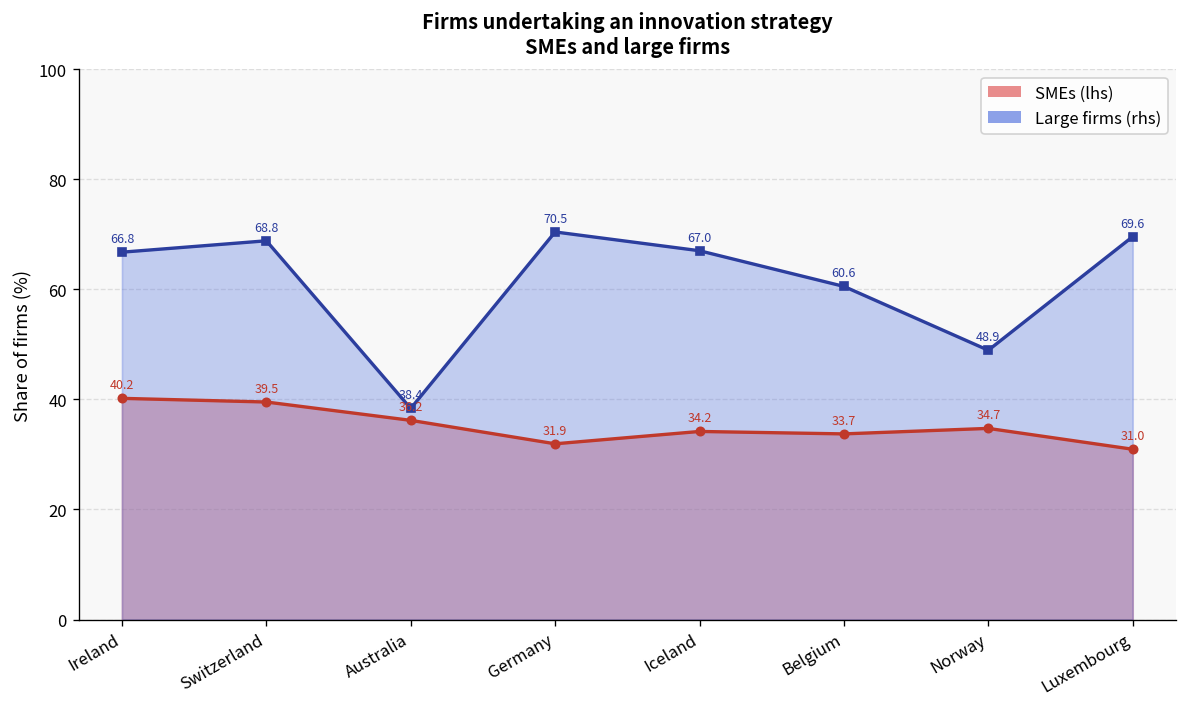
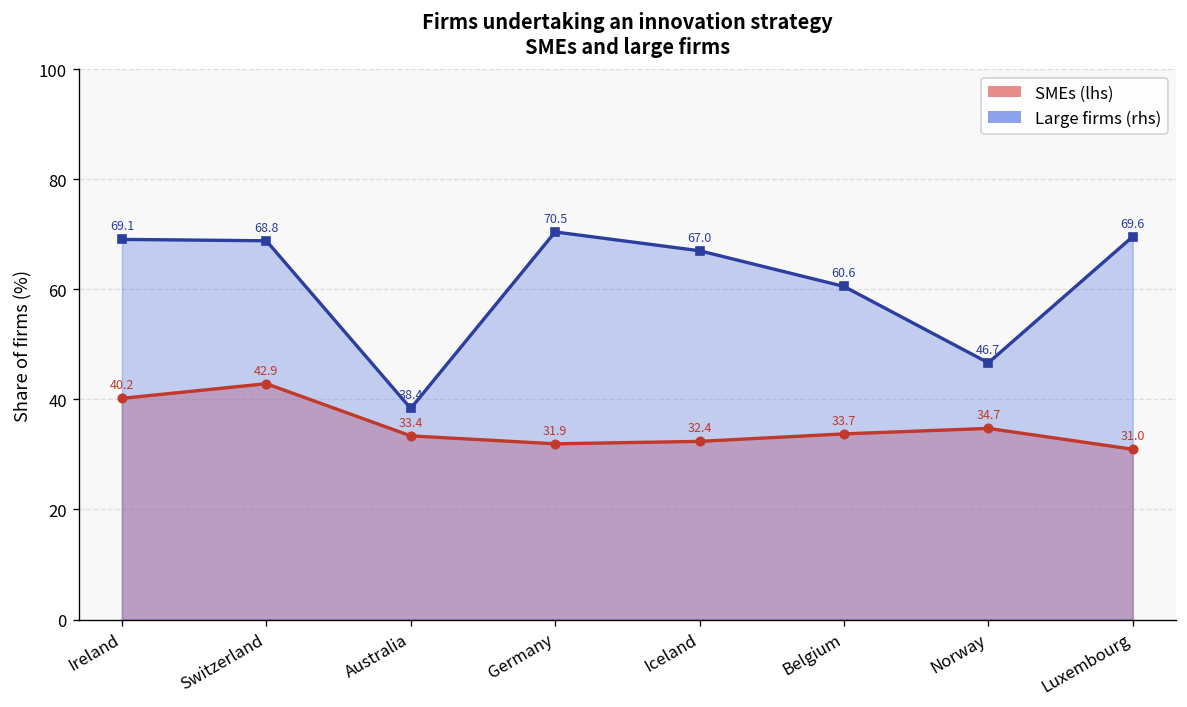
Large firms (rhs), Ireland: 66.8 -> 69.1
SMEs (lhs), Switzerland: 39.5 -> 42.9
SMEs (lhs), Australia: 36.2 -> 33.4
SMEs (lhs), Iceland: 34.2 -> 32.4
Large firms (rhs), Norway: 48.9 -> 46.7
